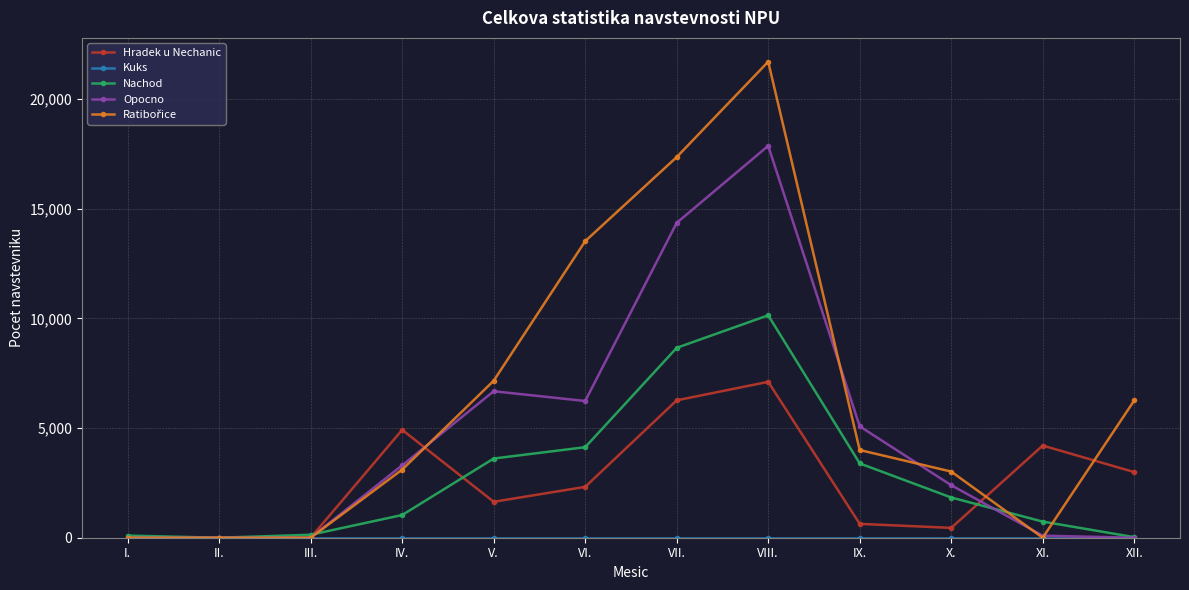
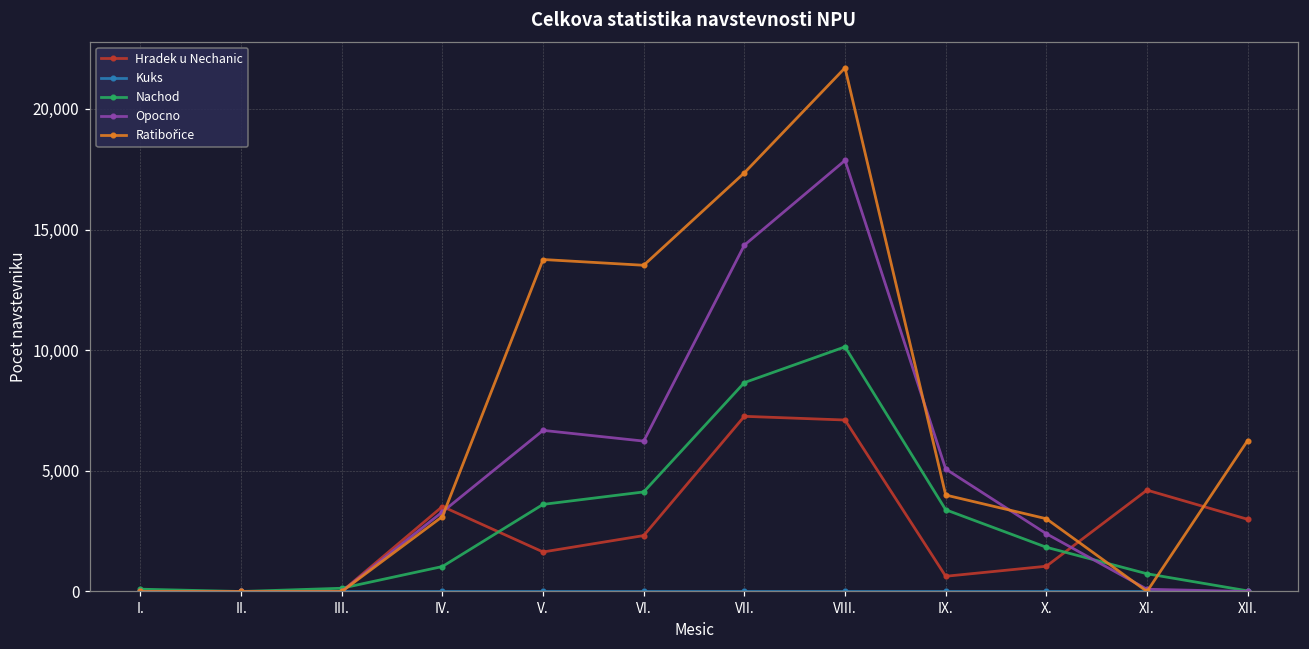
Hradek u Nechanic, IV.: 4,900 -> 3,500
Ratibořice, V.: 7,200 -> 13,800
Hradek u Nechanic, VII.: 6,300 -> 7,300
Hradek u Nechanic, X.: 400 -> 1,000
